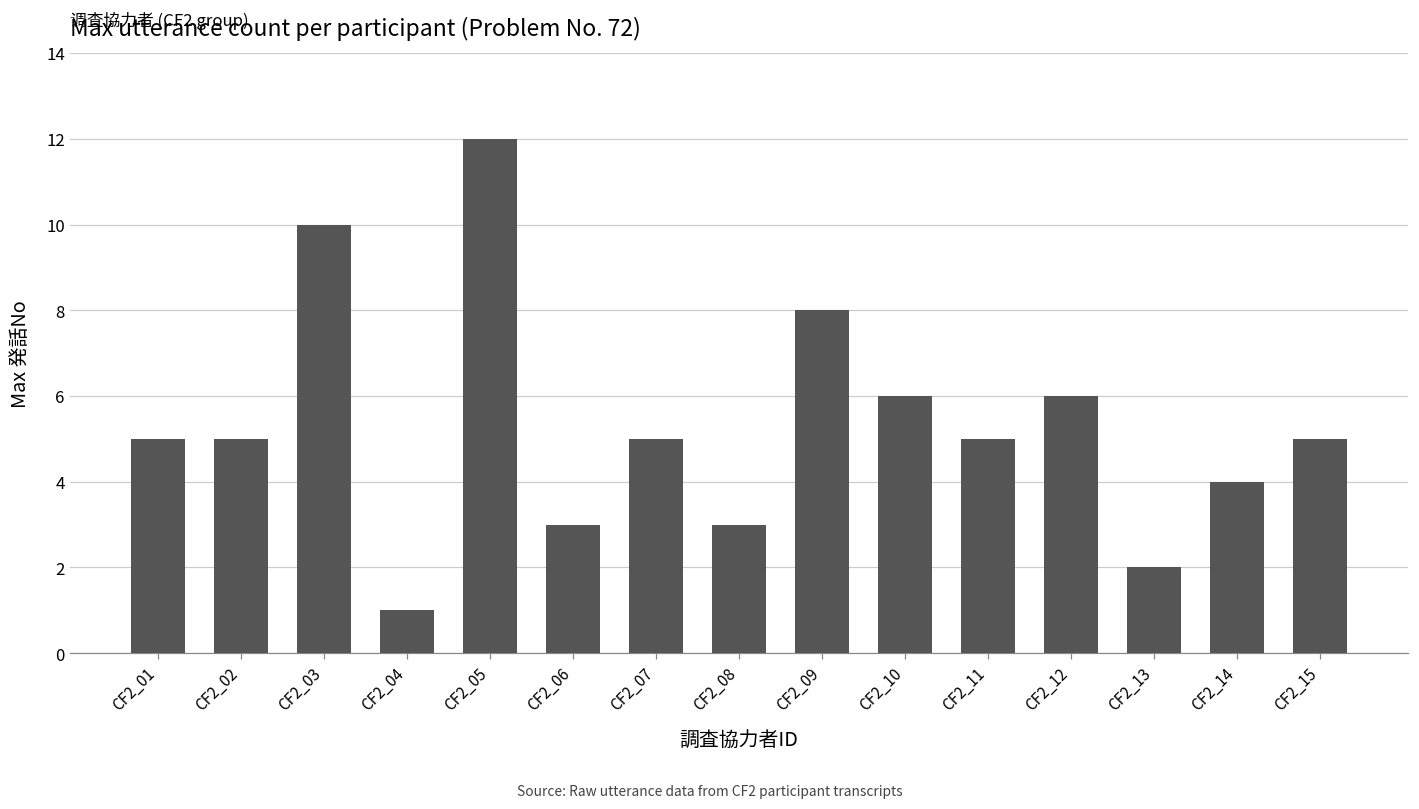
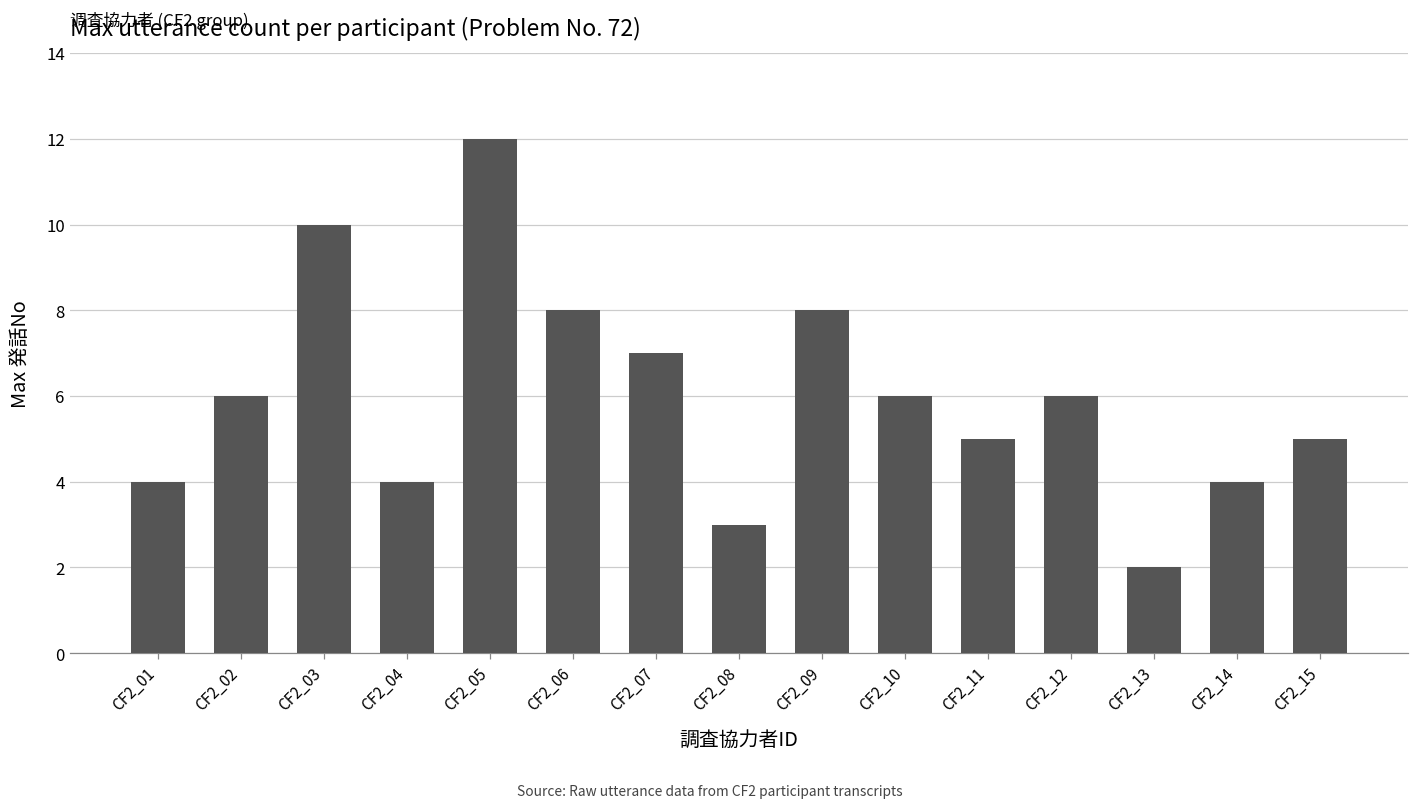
CF2_01: 5 -> 4
CF2_02: 5 -> 6
CF2_04: 1 -> 4
CF2_06: 3 -> 8
CF2_07: 5 -> 7
